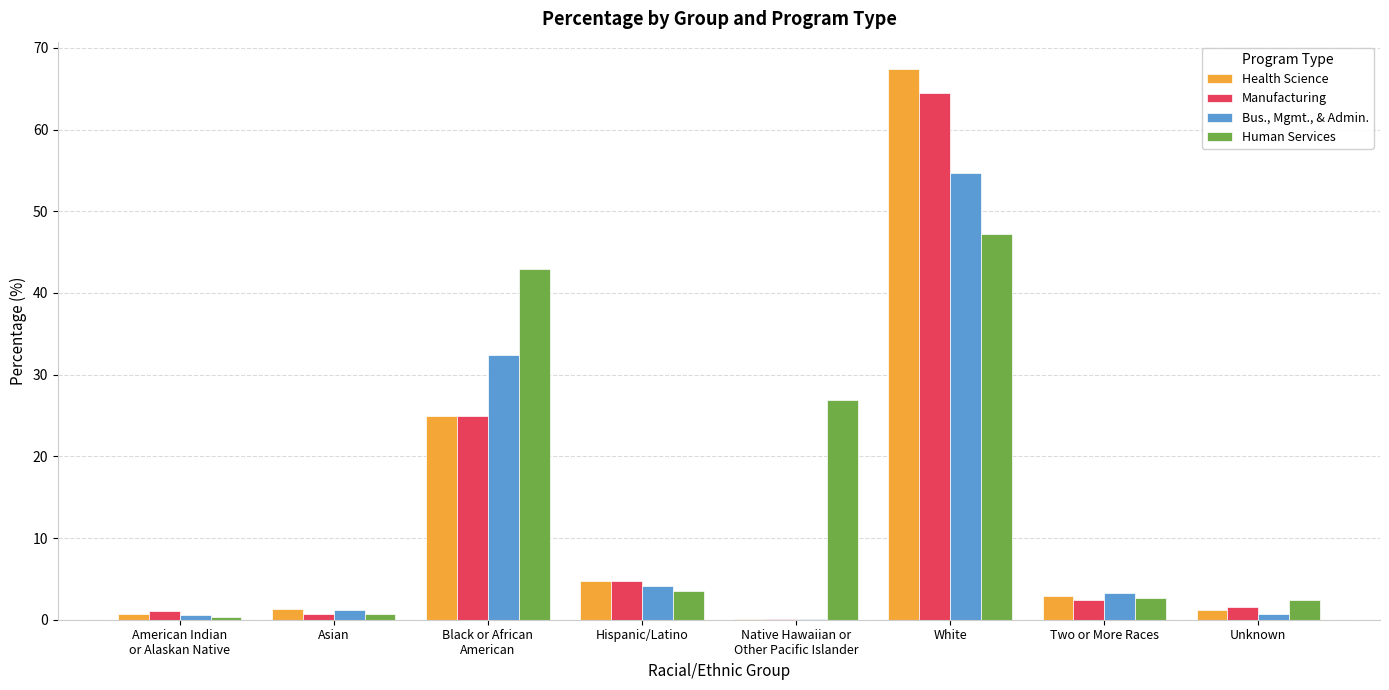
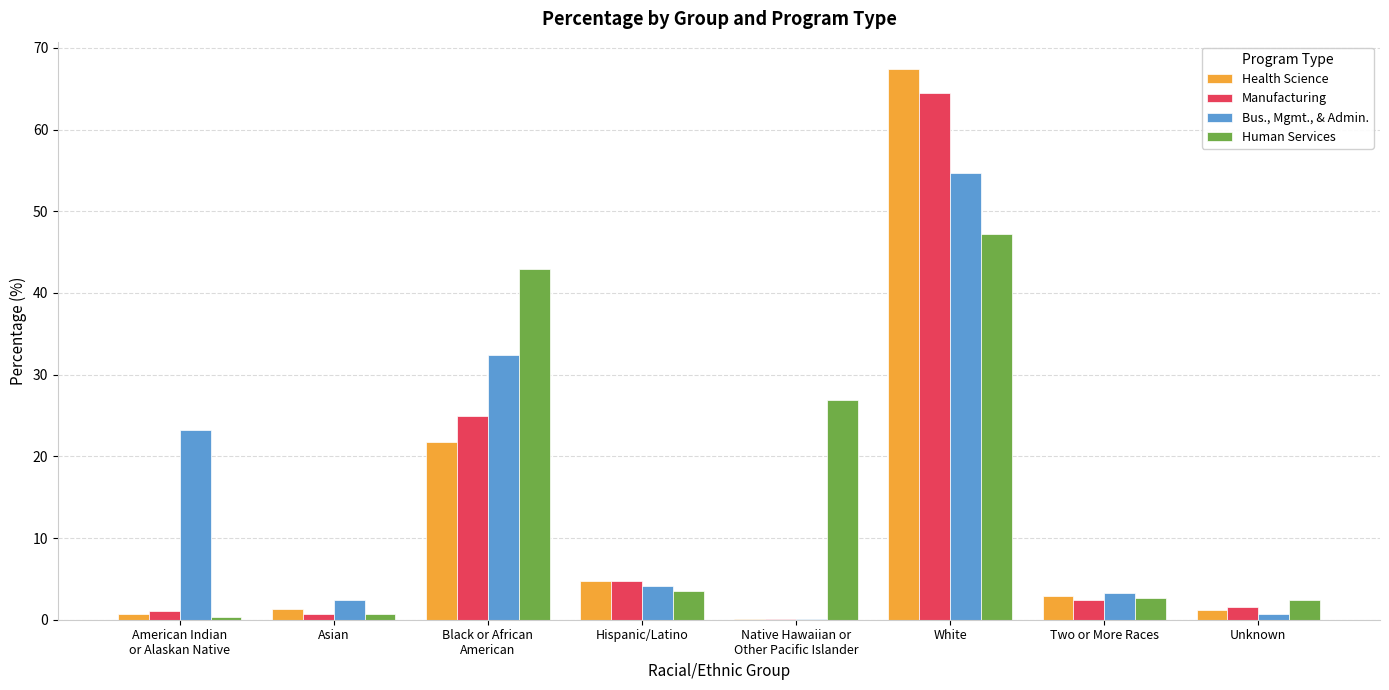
Bus., Mgmt., & Admin., American Indian or Alaskan Native: 1 -> 23
Bus., Mgmt., & Admin., Asian: 1 -> 2
Health Science, Black or African American: 25 -> 22
